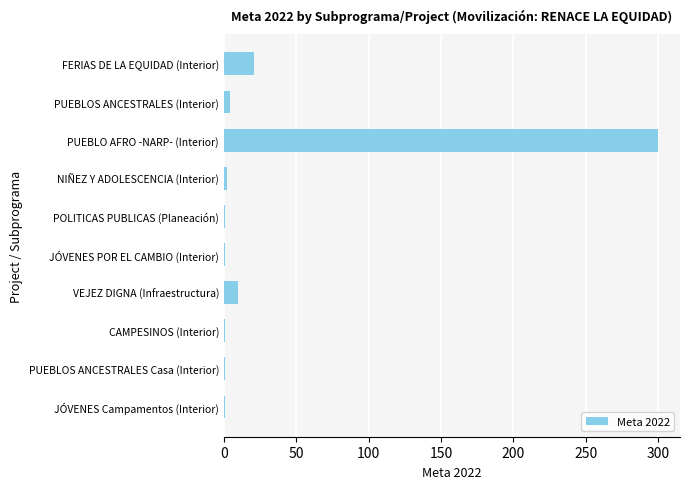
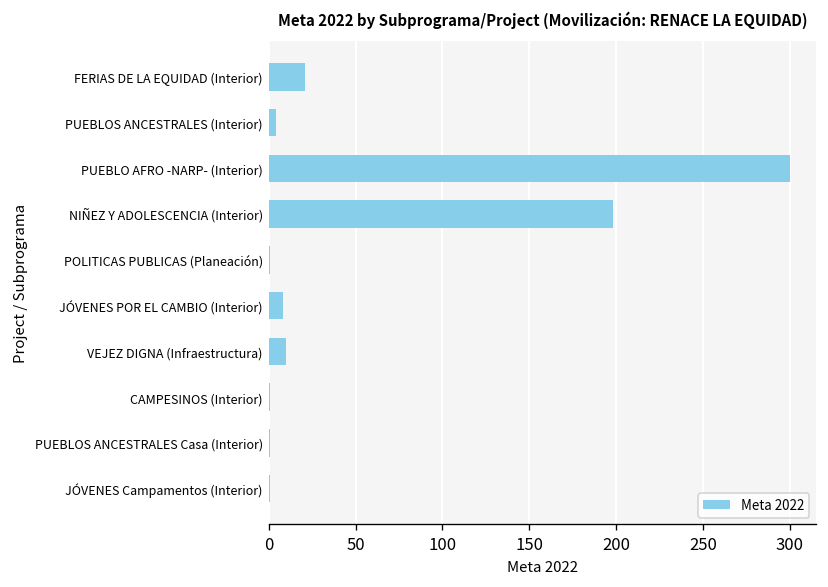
NIÑEZ Y ADOLESCENCIA (Interior): 2 -> 198
JÓVENES POR EL CAMBIO (Interior): 1 -> 8
